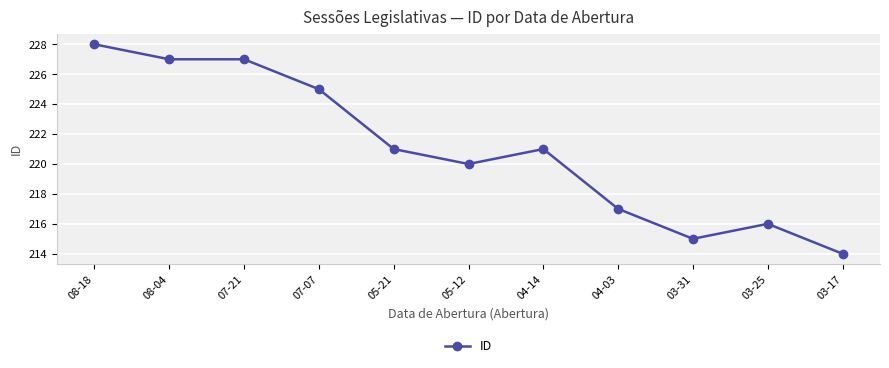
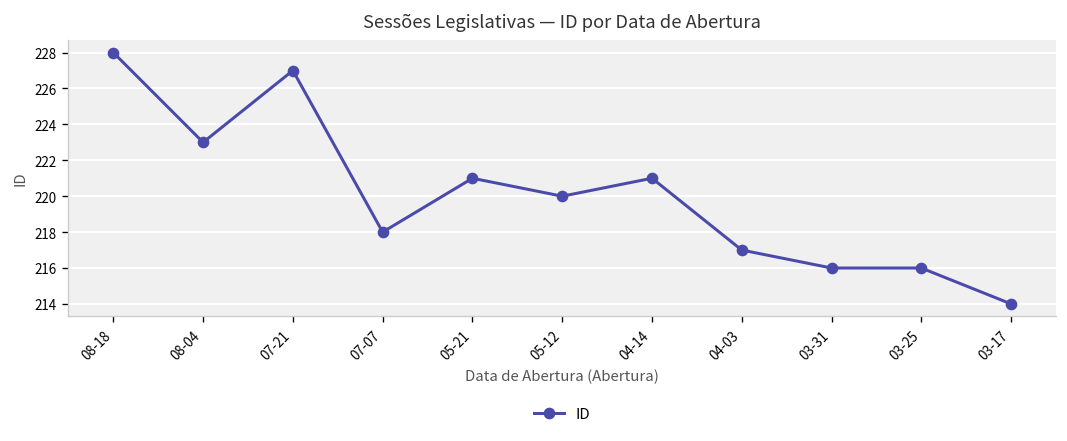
08-04: 227 -> 223
07-07: 225 -> 218
03-31: 215 -> 216
